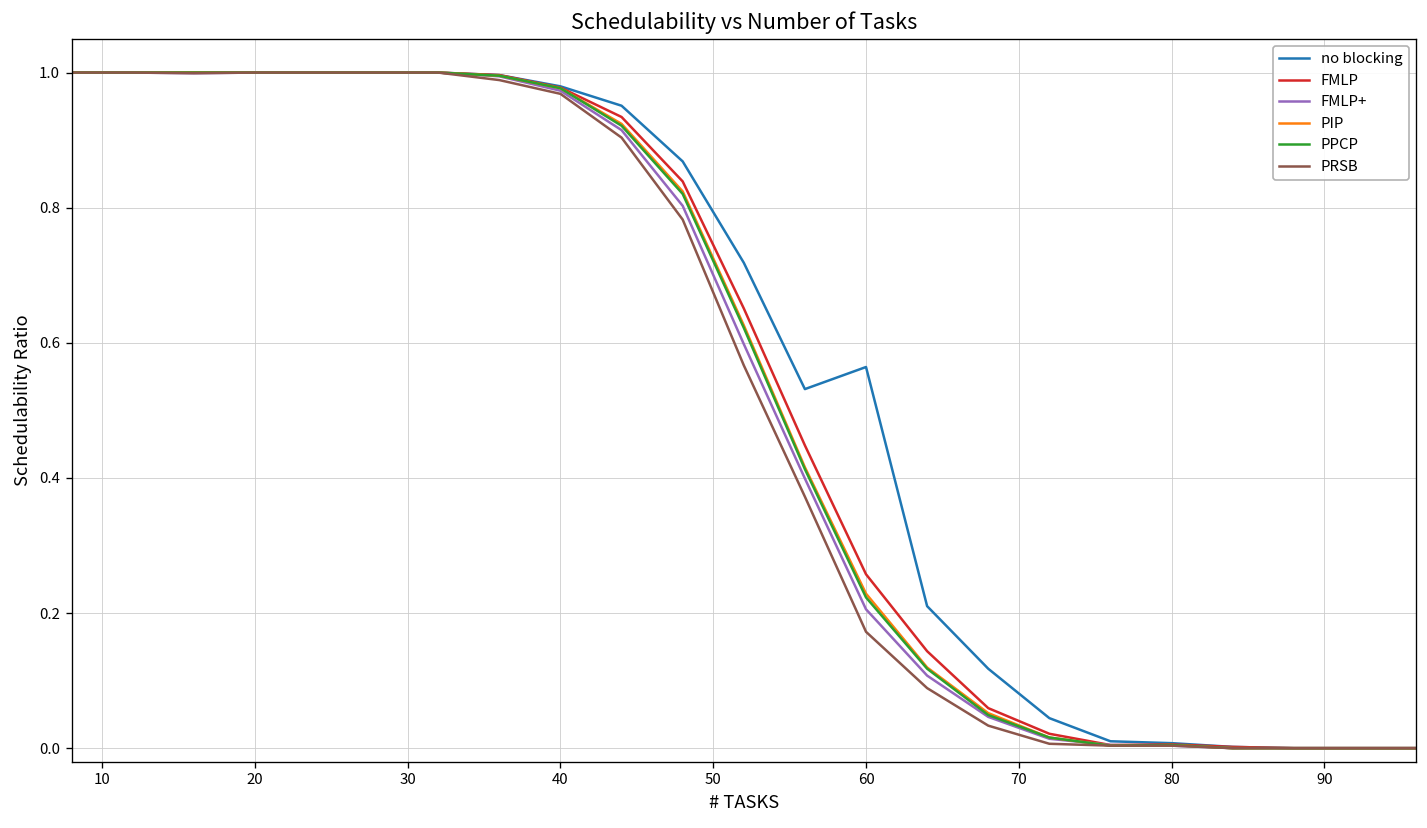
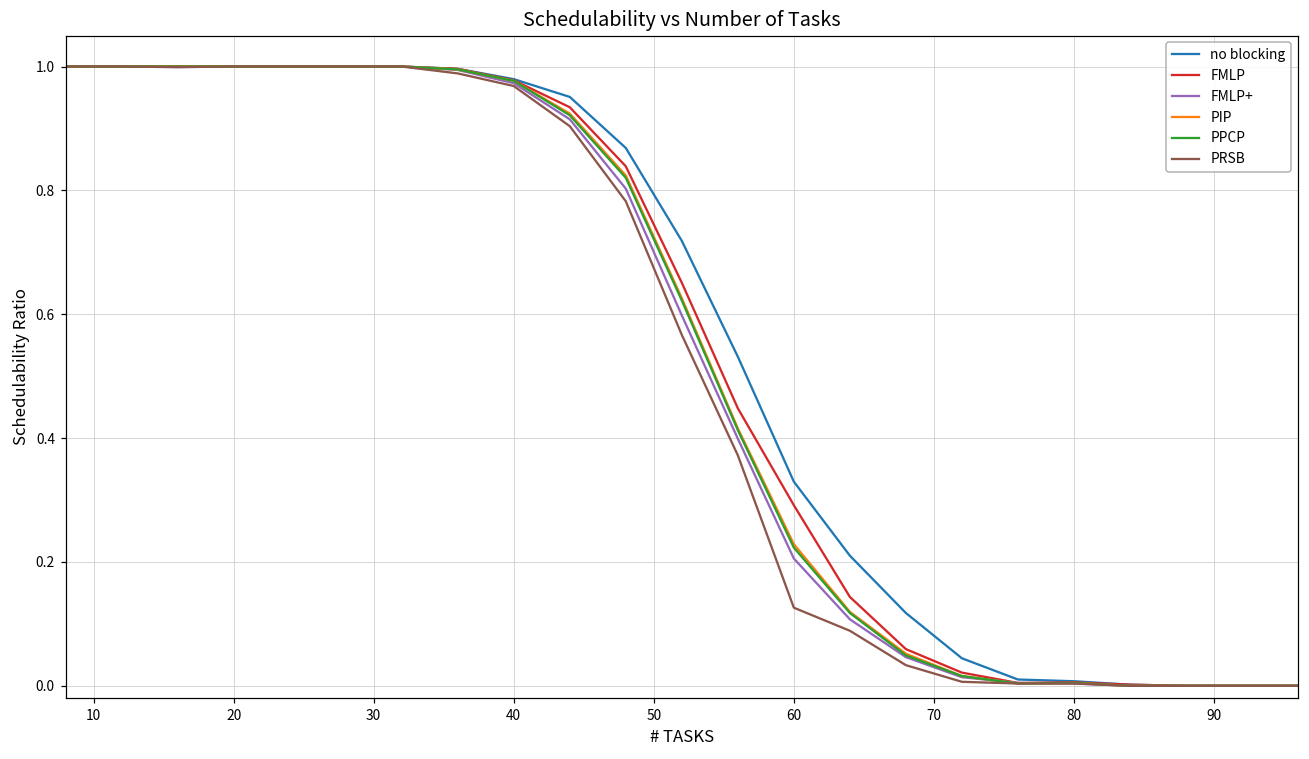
no blocking, 60: 0.56 -> 0.33
FMLP, 60: 0.26 -> 0.29
PRSB, 60: 0.17 -> 0.13
